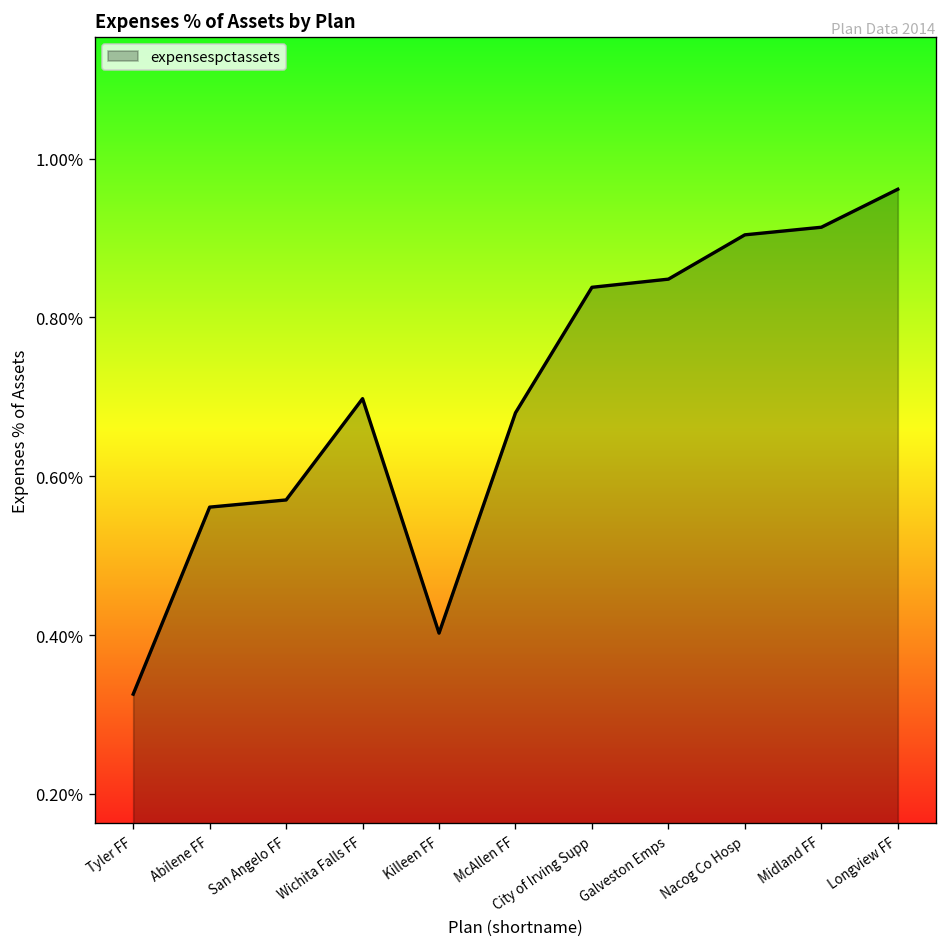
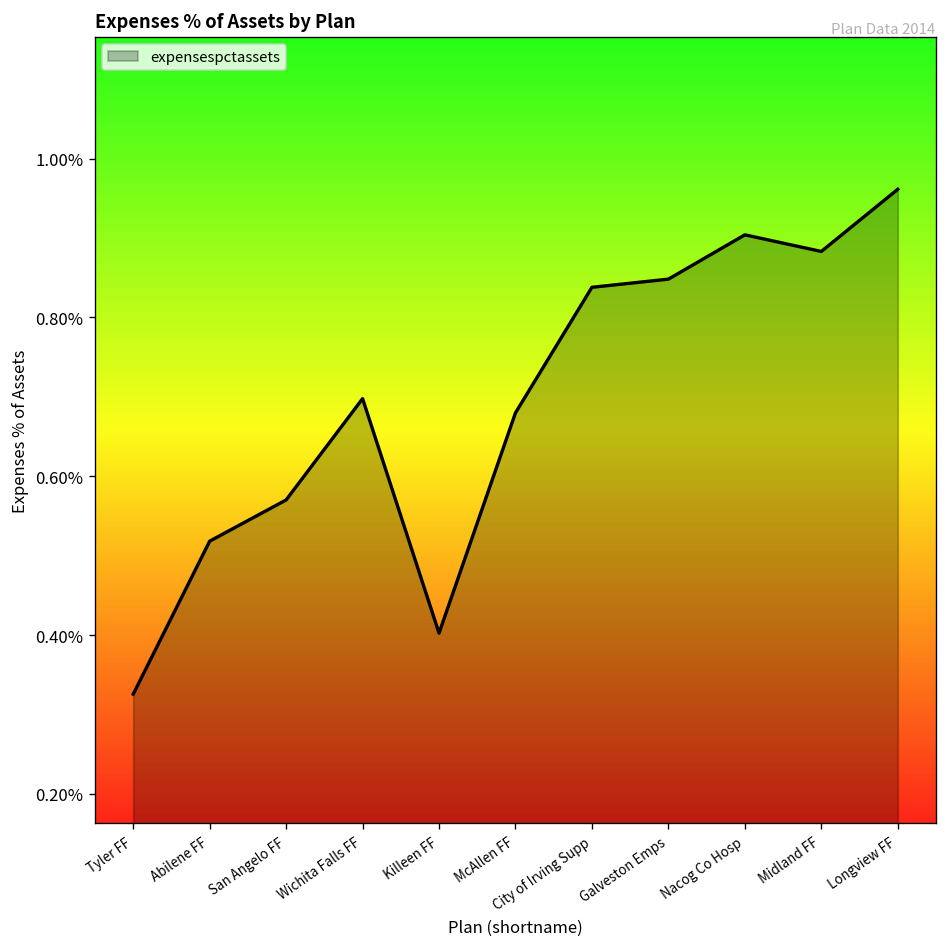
Abilene FF: 0.56% -> 0.52%
Midland FF: 0.91% -> 0.88%
